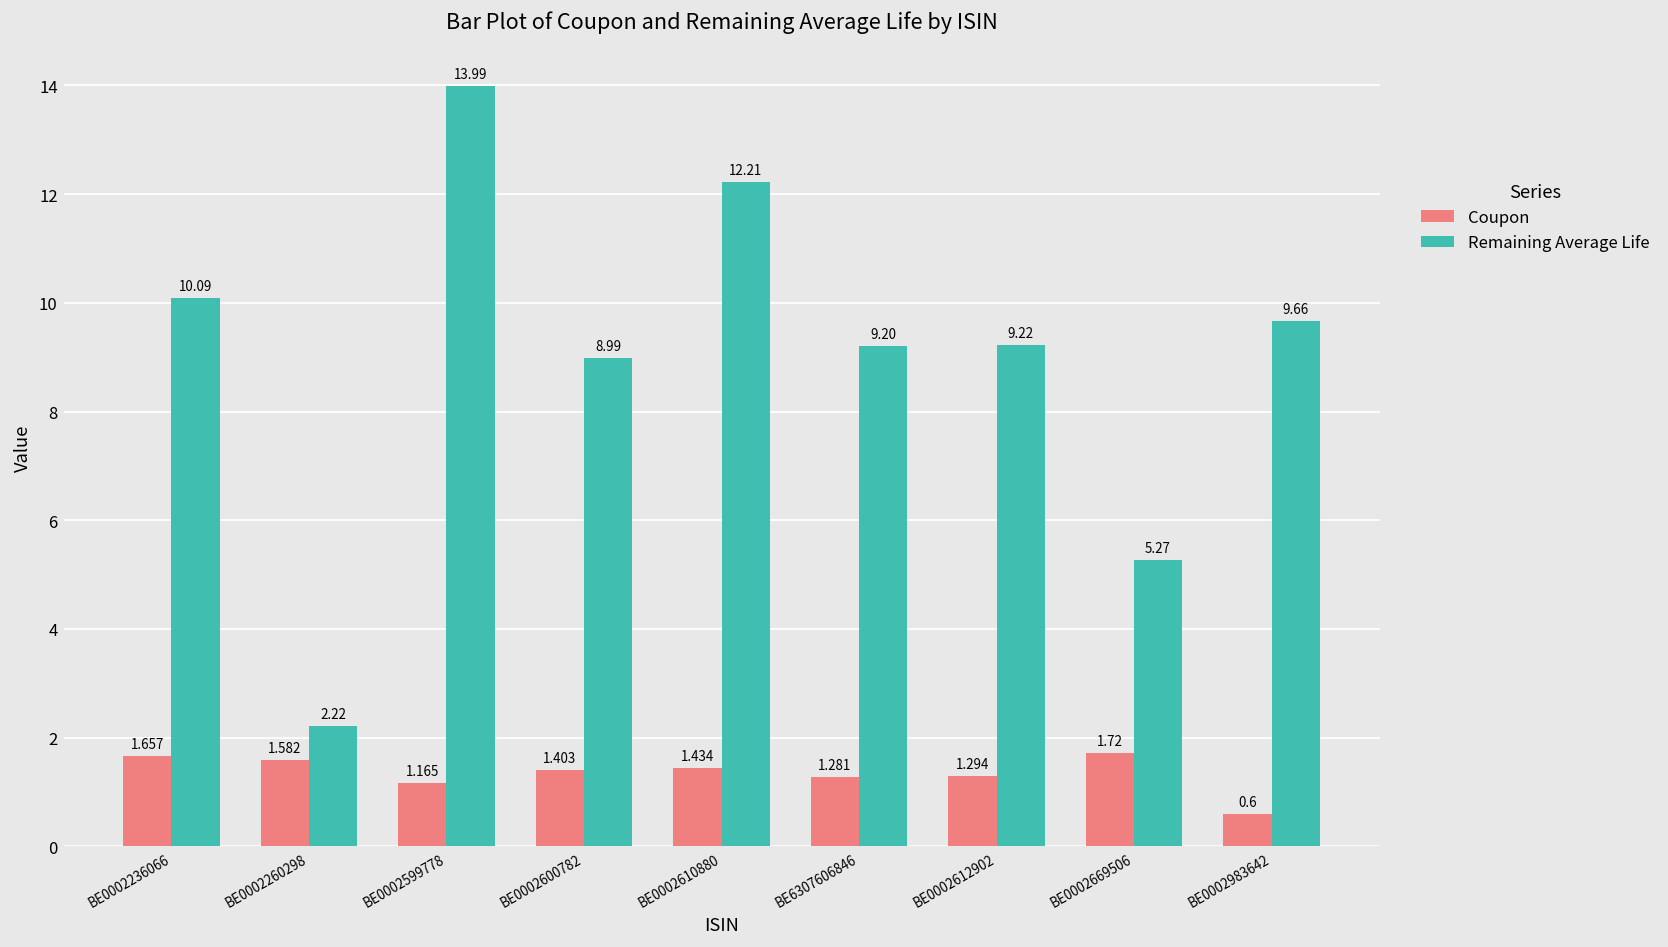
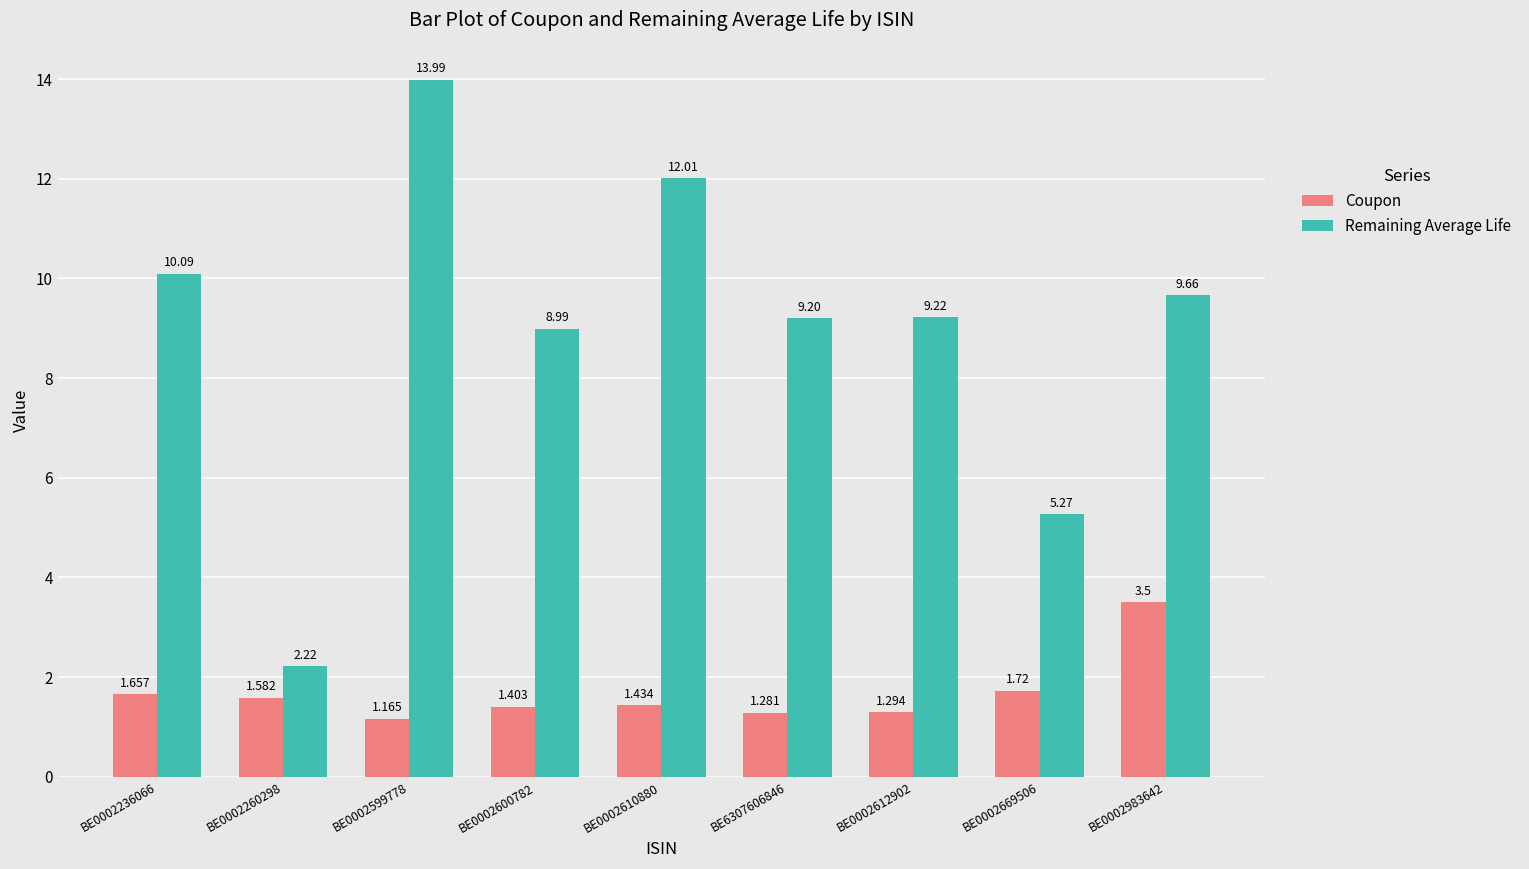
Remaining Average Life, BE0002610880: 12.21 -> 12.01
Coupon, BE0002983642: 0.6 -> 3.5
